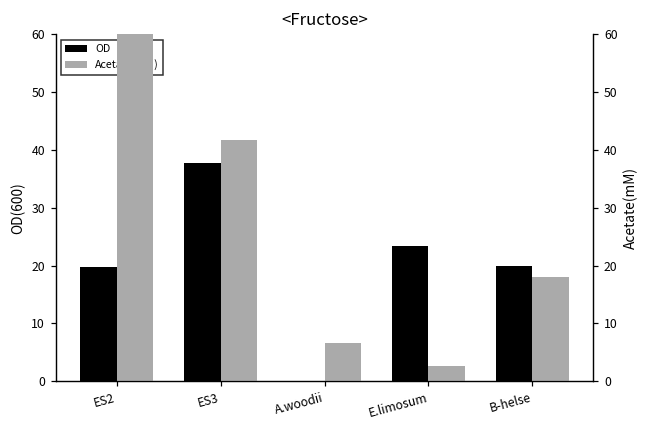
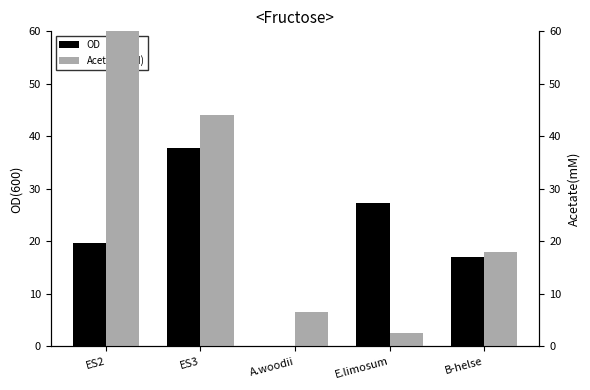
OD, E.limosum: 23 -> 27
OD, B-helse: 20 -> 17
Acetate(mM), ES3: 42 -> 44
